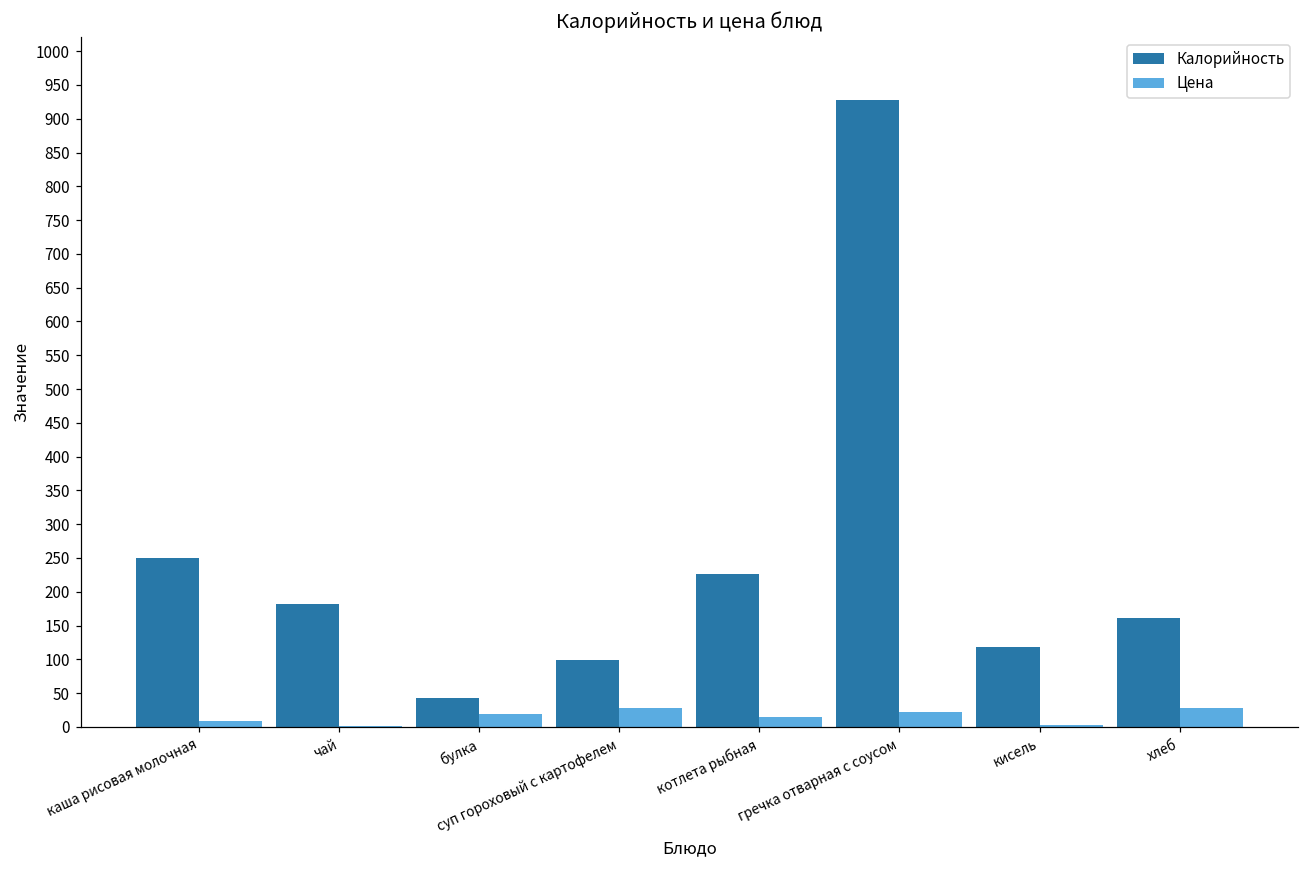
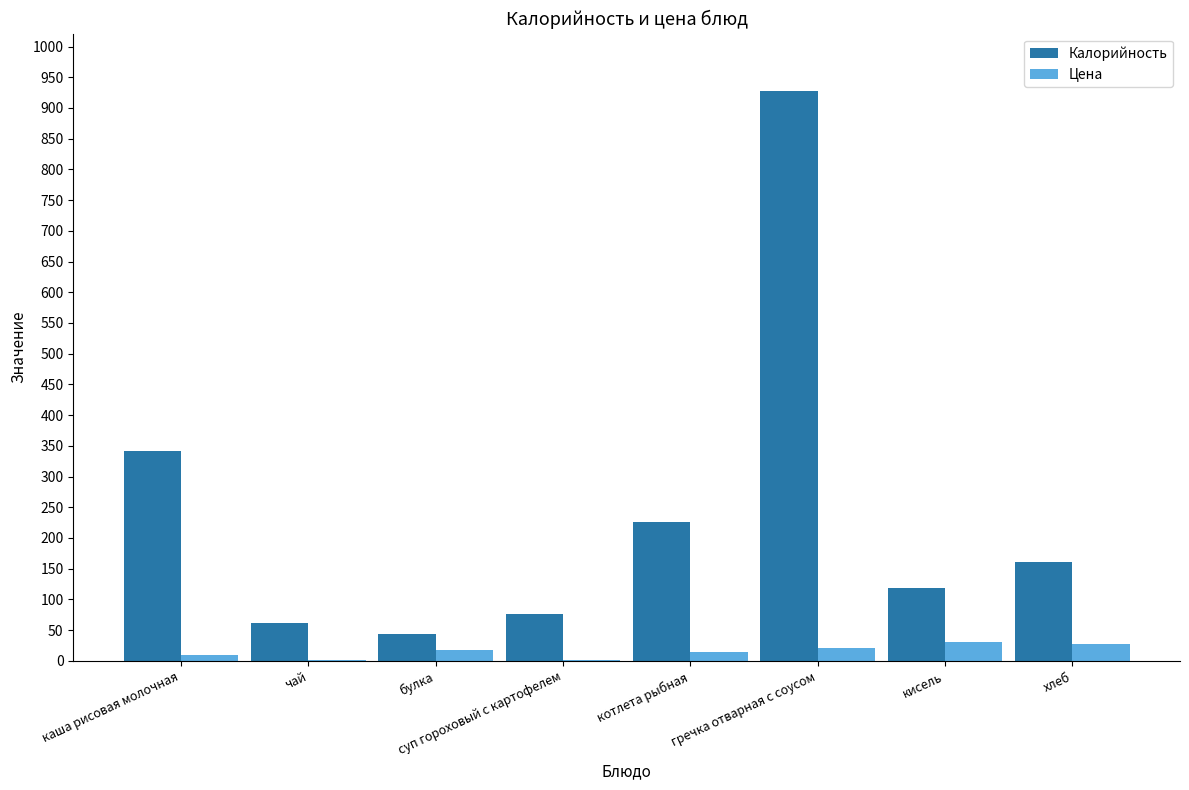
Калорийность, каша рисовая молочная: 250 -> 340
Калорийность, чай: 180 -> 60
Калорийность, суп гороховый с картофелем: 100 -> 80
Цена, суп гороховый с картофелем: 30 -> 0
Цена, кисель: 0 -> 30
